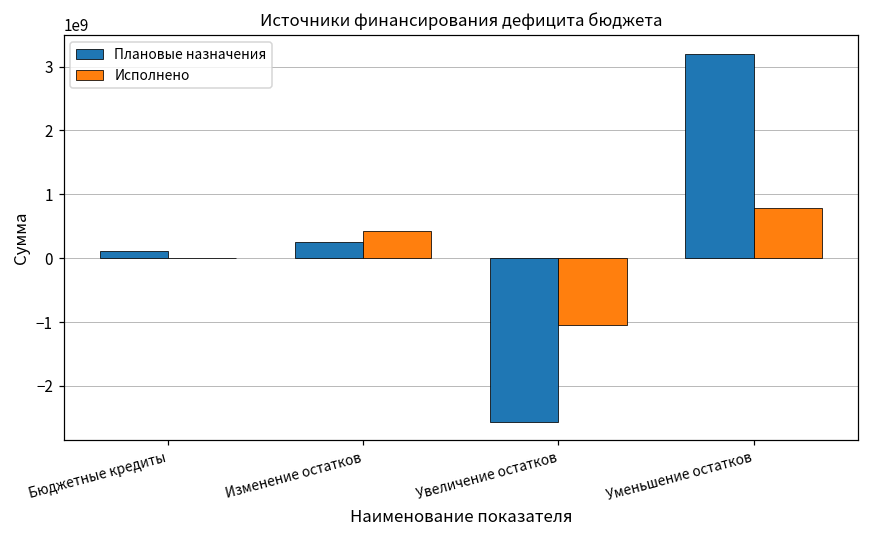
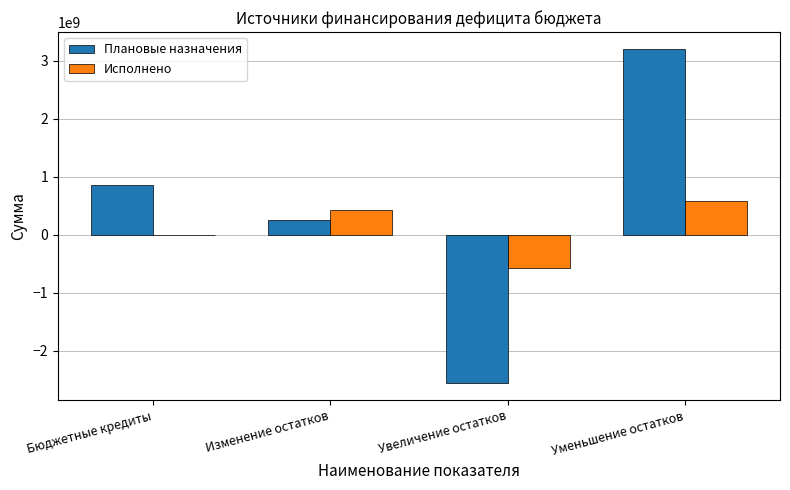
Плановые назначения, Бюджетные кредиты: 100000000 -> 900000000
Исполнено, Увеличение остатков: -1100000000 -> -600000000
Исполнено, Уменьшение остатков: 800000000 -> 600000000
